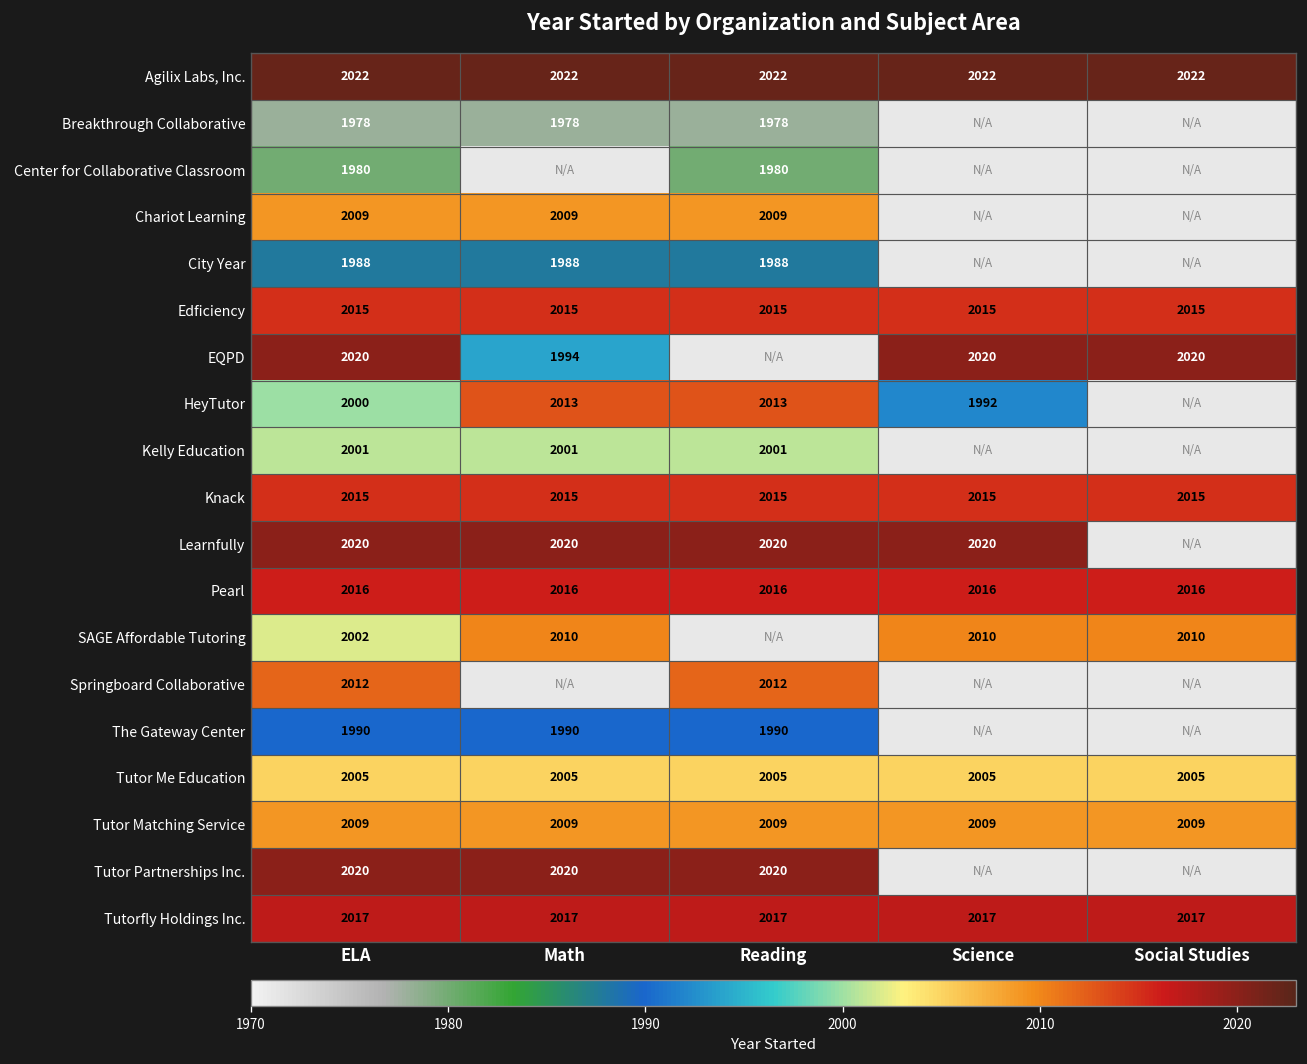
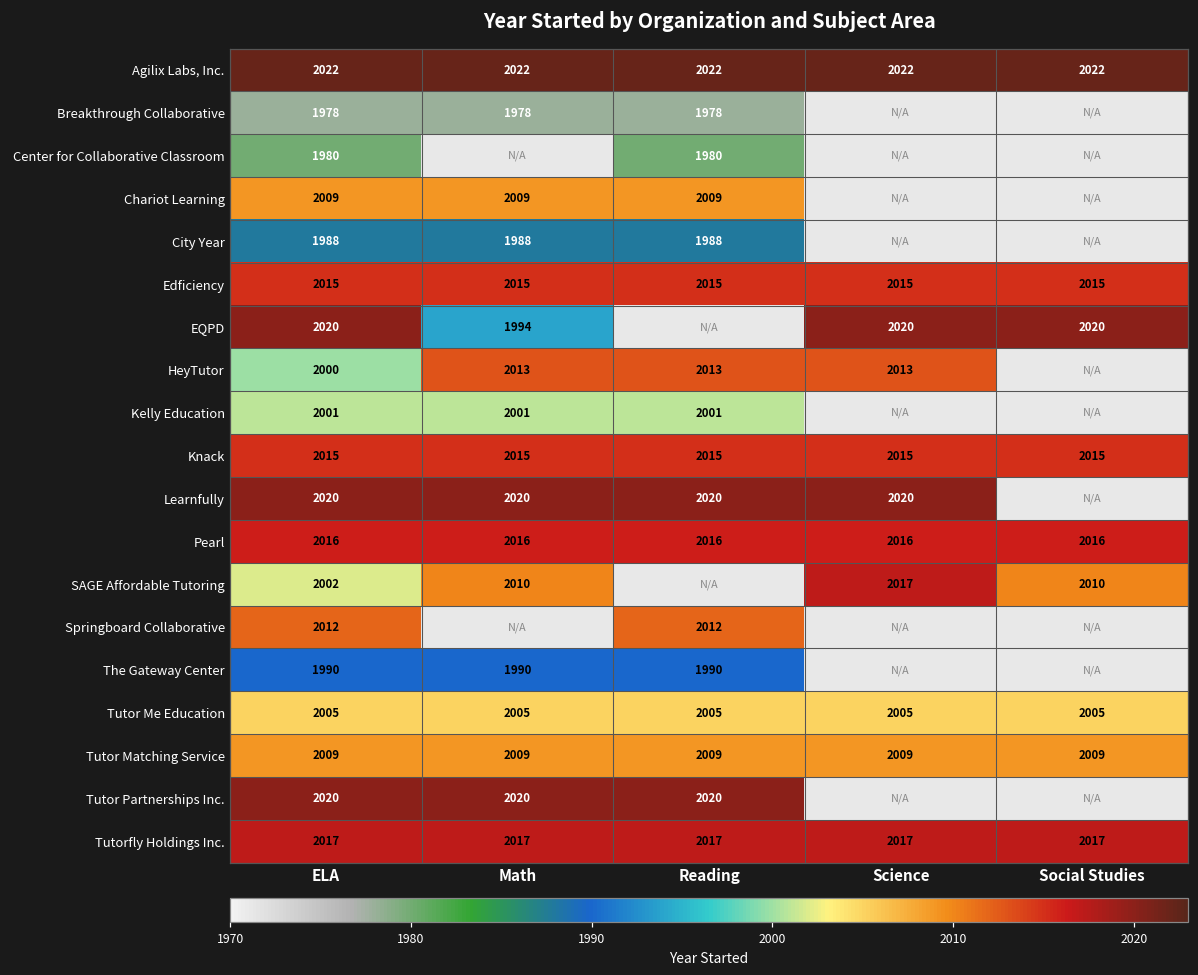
HeyTutor, Science: 1992 -> 2013
SAGE Affordable Tutoring, Science: 2010 -> 2017
